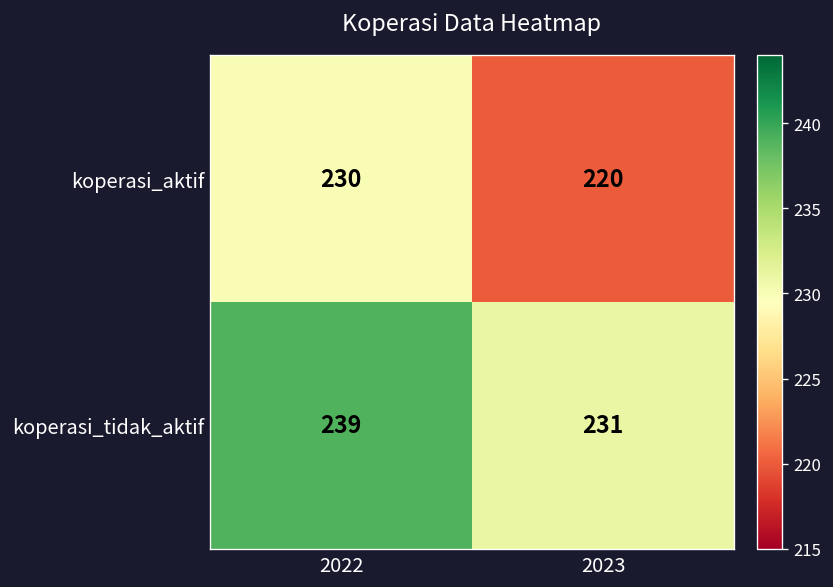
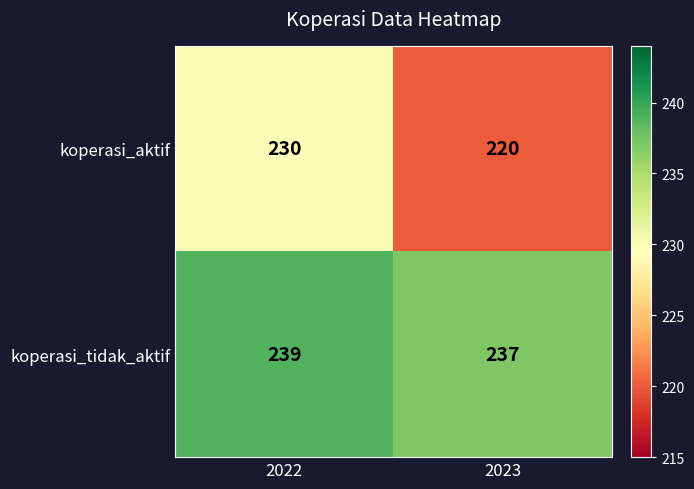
koperasi_tidak_aktif, 2023: 231 -> 237
